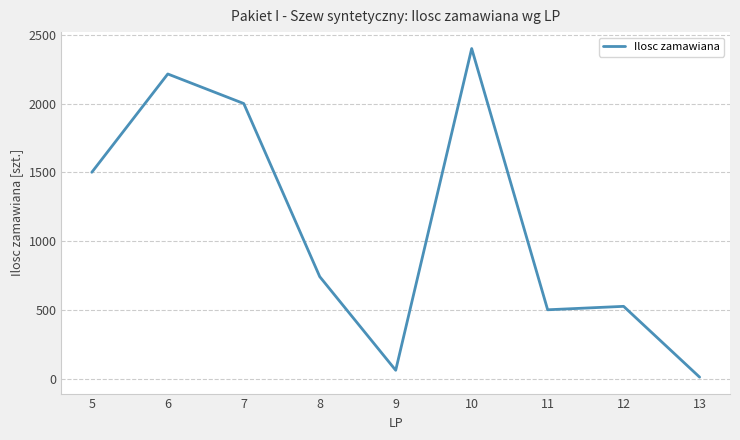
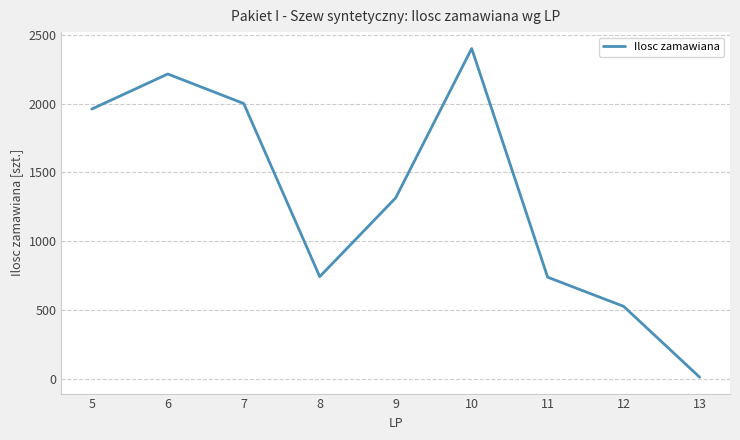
5: 1500 -> 1960
9: 60 -> 1310
11: 500 -> 740
